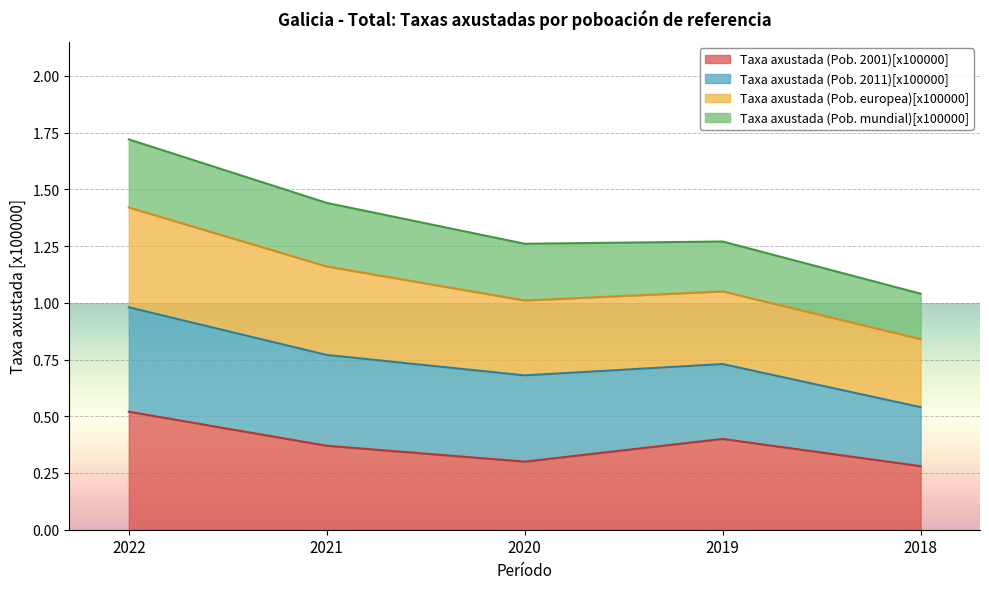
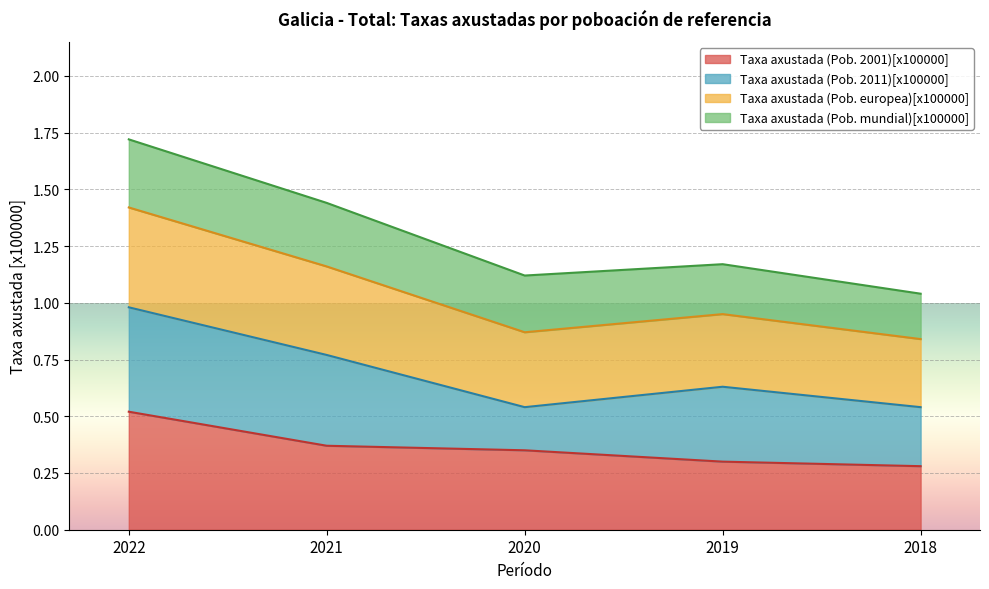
Taxa axustada (Pob. 2001)[x100000], 2020: 0.30 -> 0.35
Taxa axustada (Pob. 2011)[x100000], 2020: 0.38 -> 0.19
Taxa axustada (Pob. 2001)[x100000], 2019: 0.4 -> 0.3
